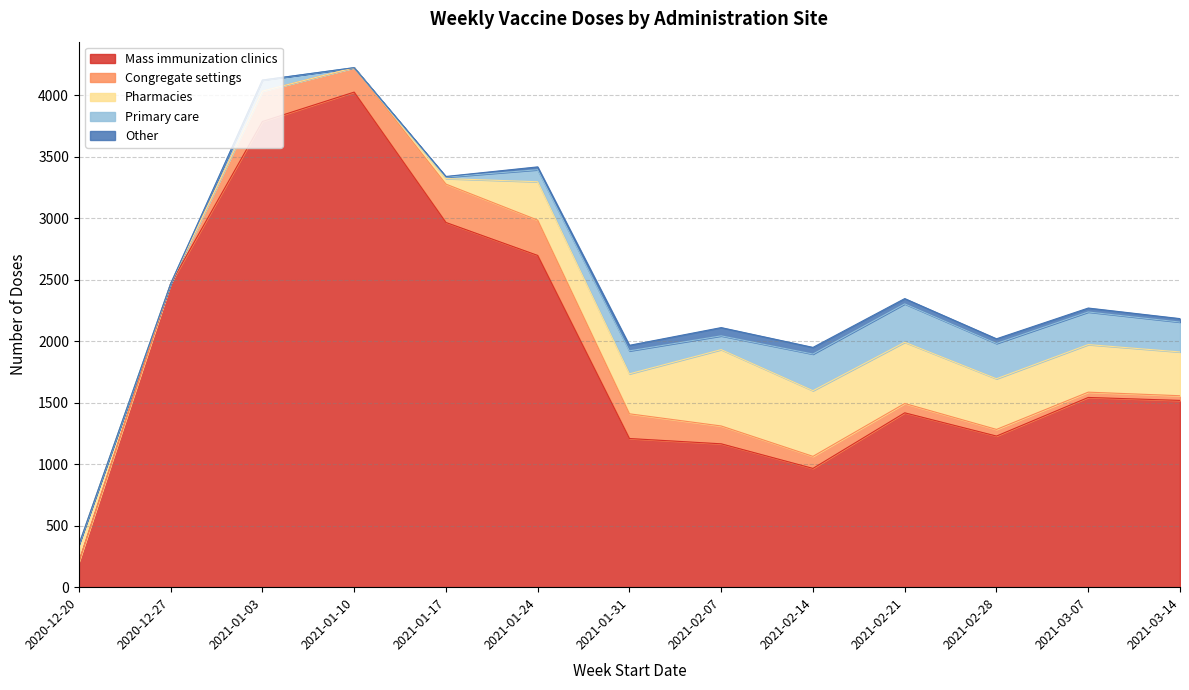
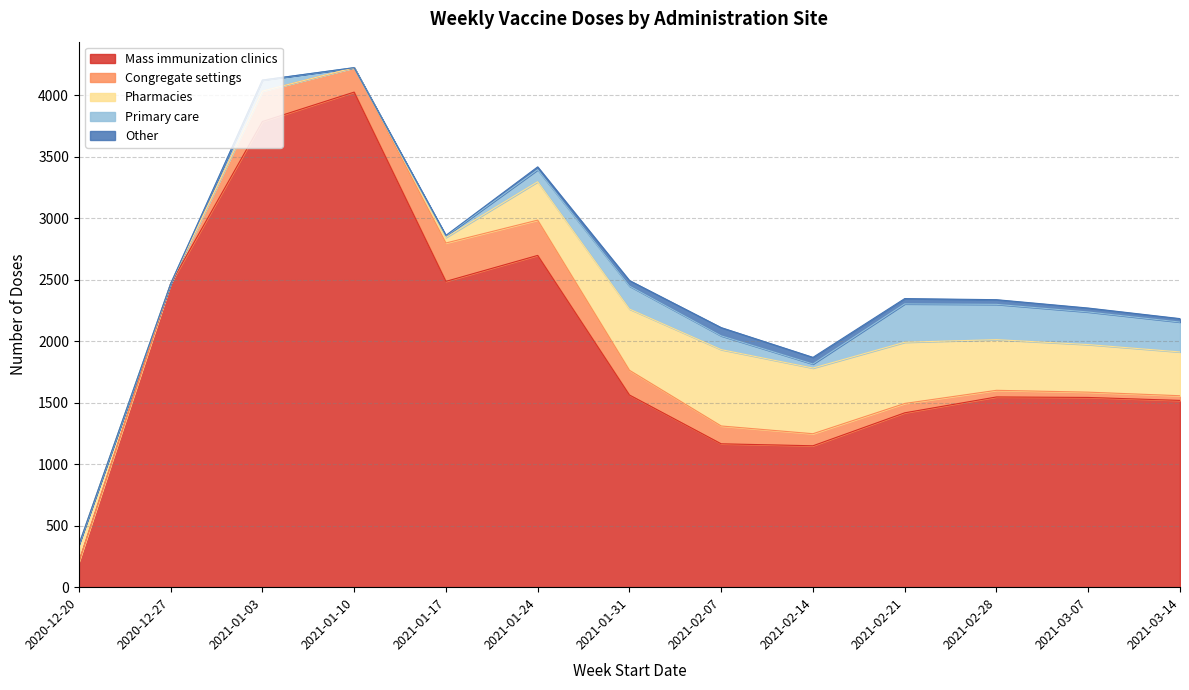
Mass immunization clinics, 2021-01-17: 2970 -> 2490
Mass immunization clinics, 2021-01-31: 1210 -> 1560
Pharmacies, 2021-01-31: 330 -> 500
Mass immunization clinics, 2021-02-14: 970 -> 1150
Primary care, 2021-02-14: 300 -> 30
Mass immunization clinics, 2021-02-28: 1230 -> 1550
